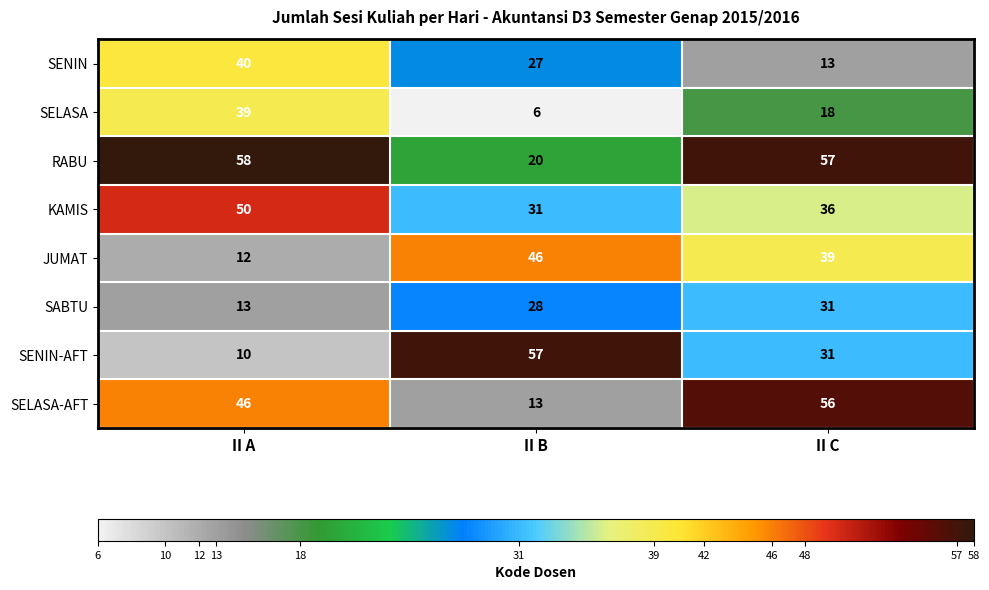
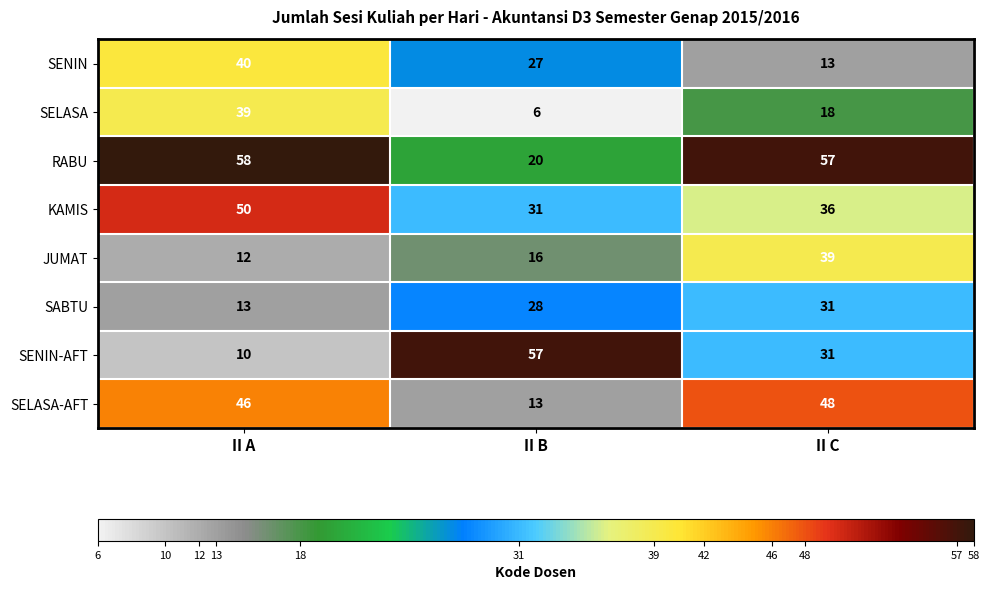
JUMAT, II B: 46 -> 16
SELASA-AFT, II C: 56 -> 48
